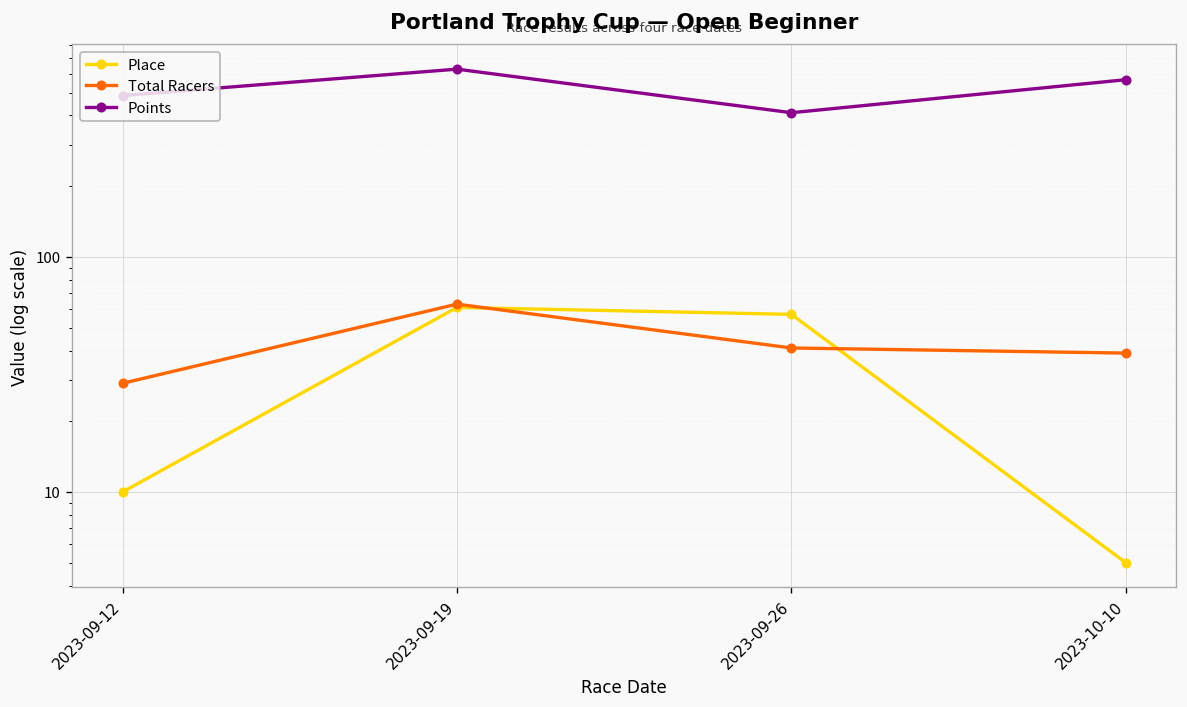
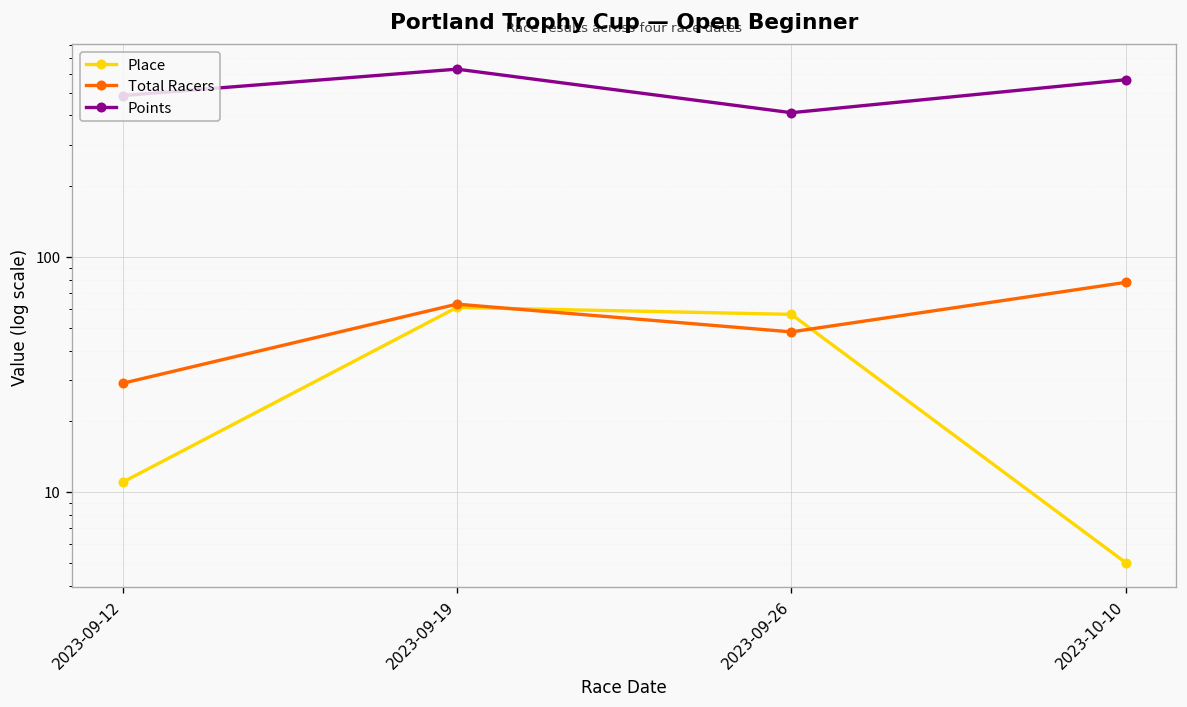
Place, 2023-09-12: 10 -> 11
Total Racers, 2023-09-26: 41 -> 48
Total Racers, 2023-10-10: 39 -> 78
